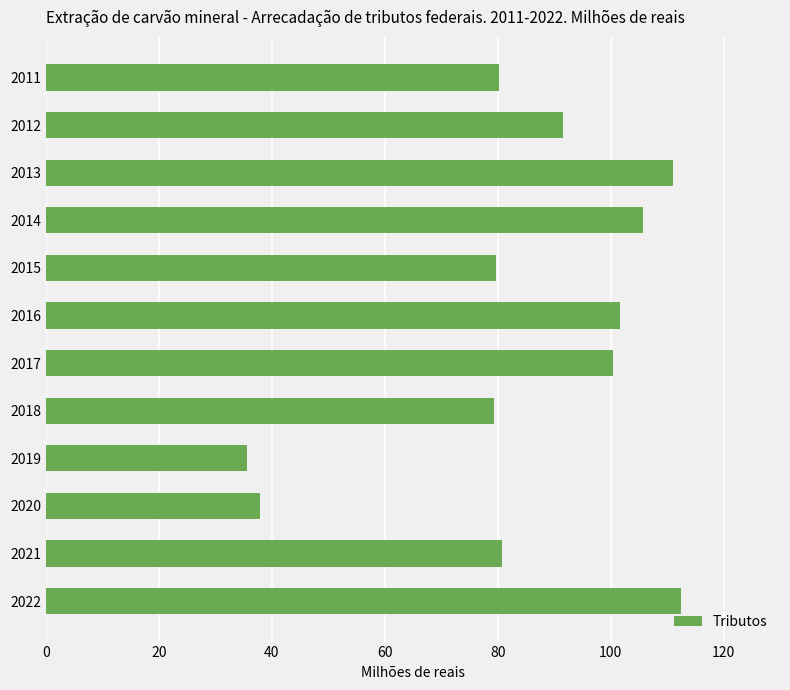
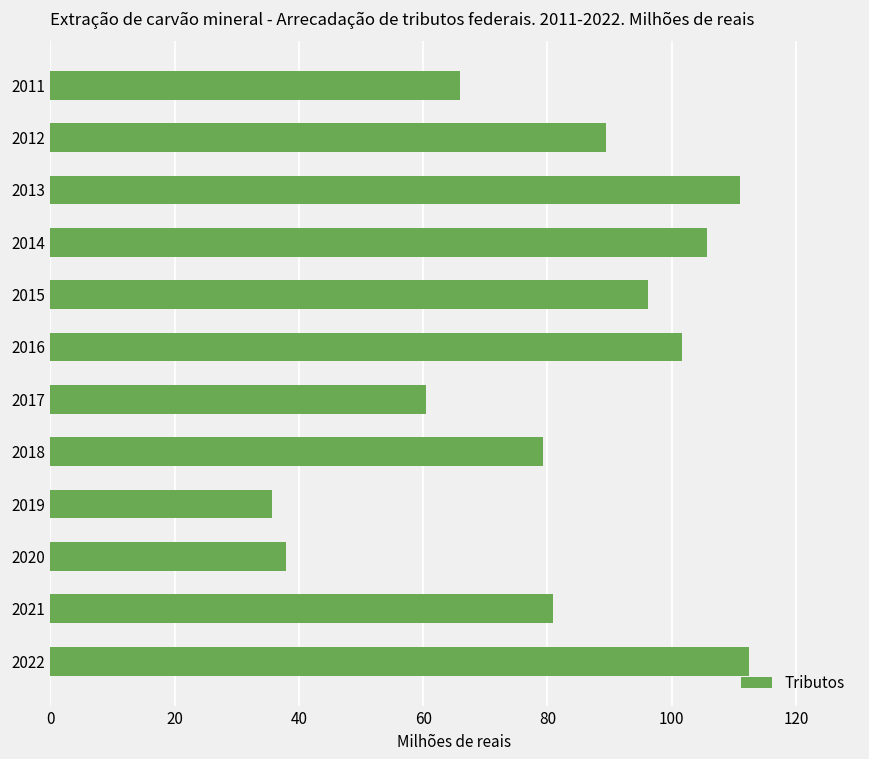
2011: 80 -> 66
2012: 92 -> 89
2015: 80 -> 96
2017: 101 -> 61
